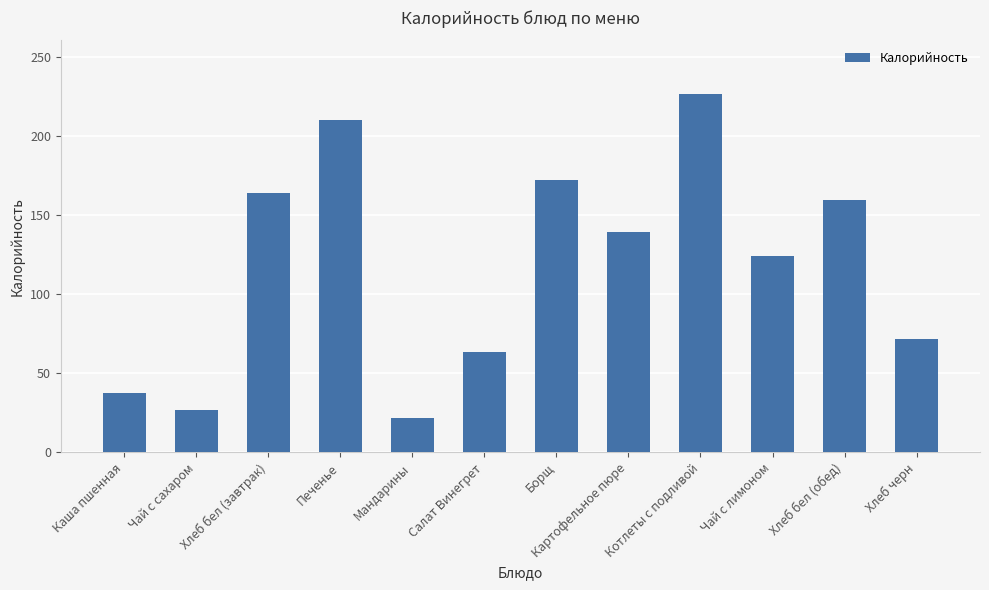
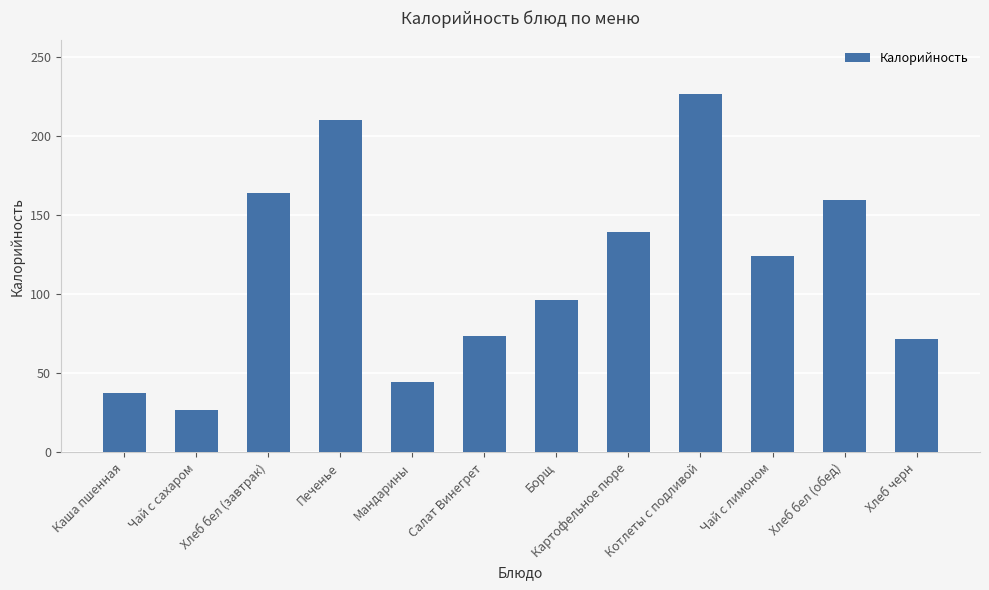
Мандарины: 22 -> 44
Салат Винегрет: 64 -> 73
Борщ: 172 -> 96
